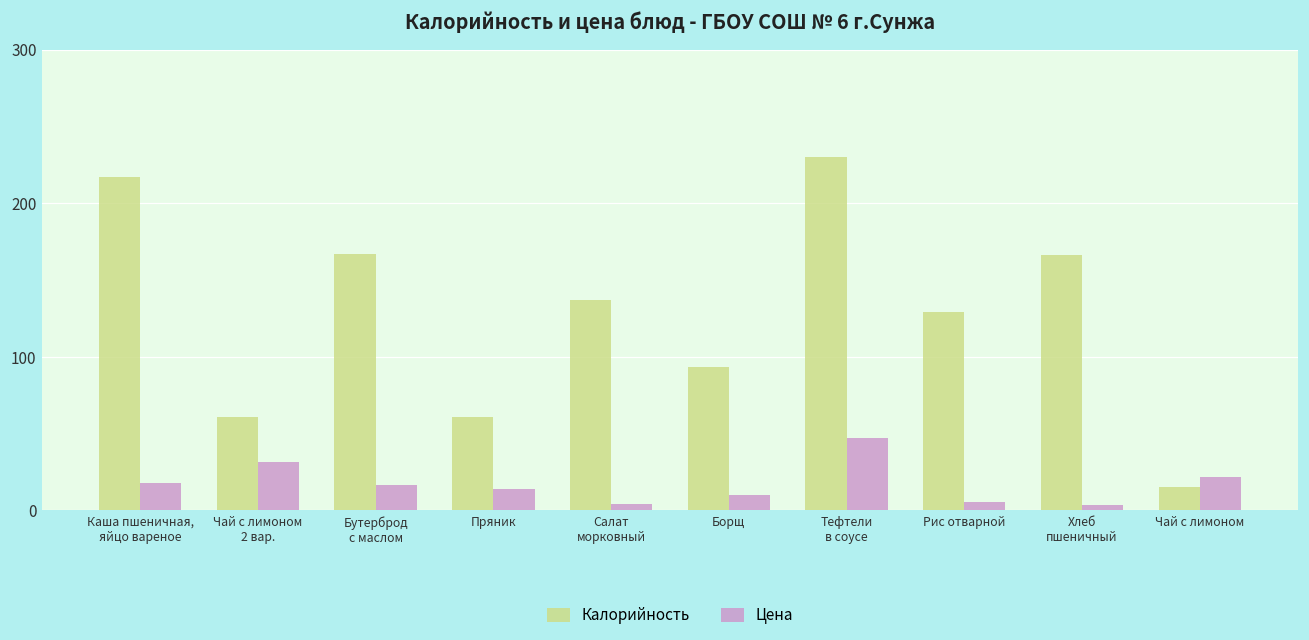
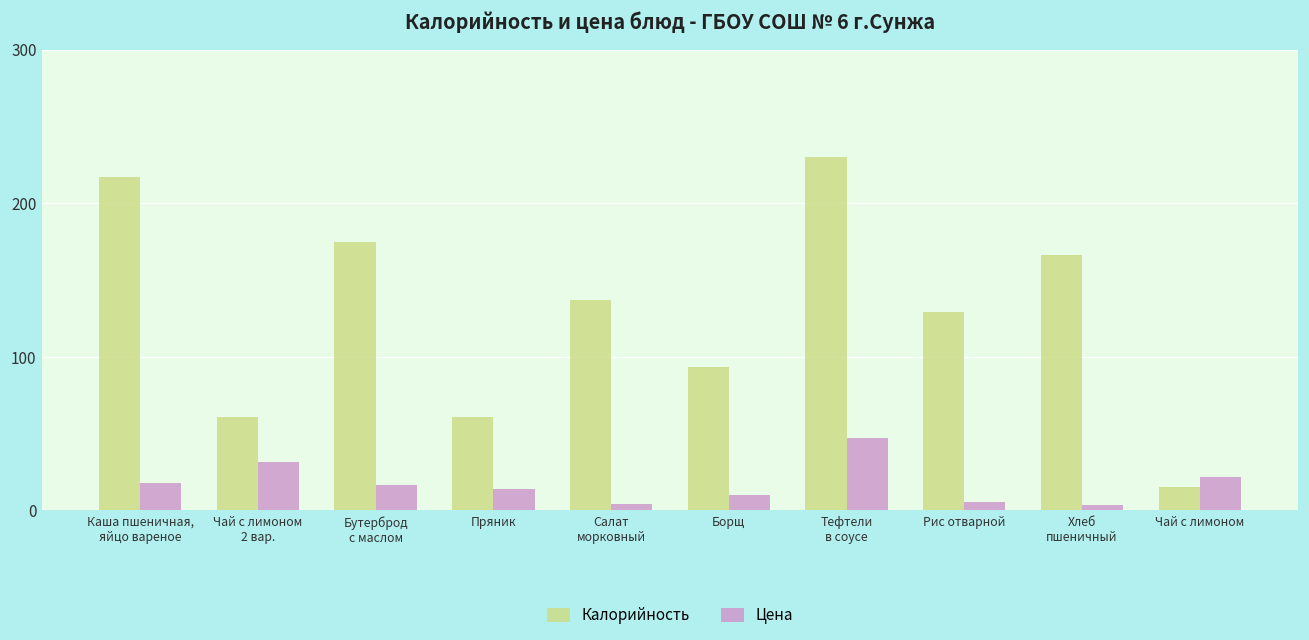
Калорийность, Бутерброд с маслом: 167 -> 175
